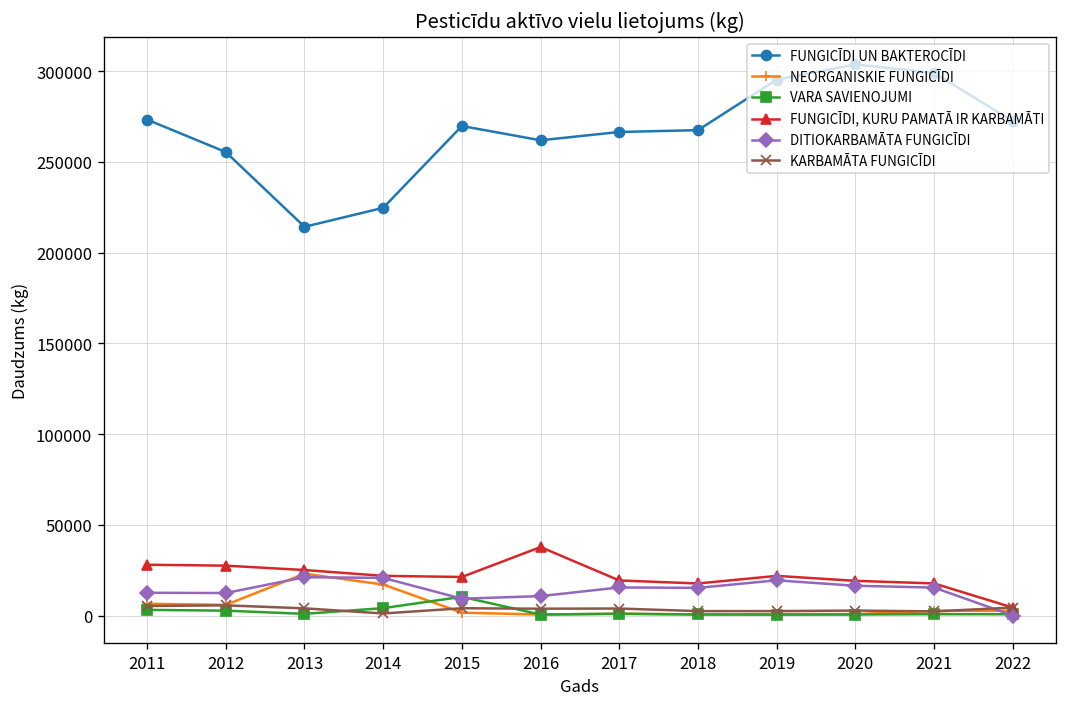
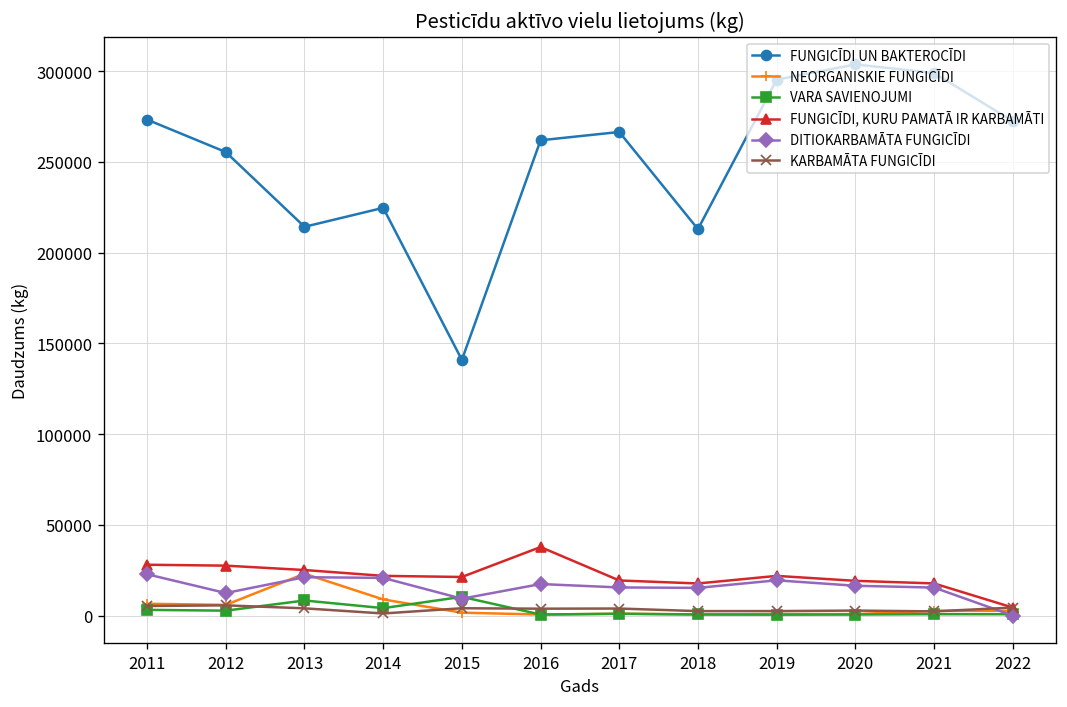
DITIOKARBAMĀTA FUNGICĪDI, 2011: 13000 -> 23000
VARA SAVIENOJUMI, 2013: 1000 -> 8000
NEORGANISKIE FUNGICĪDI, 2014: 17000 -> 9000
FUNGICĪDI UN BAKTEROCĪDI, 2015: 270000 -> 141000
DITIOKARBAMĀTA FUNGICĪDI, 2016: 11000 -> 17000
FUNGICĪDI UN BAKTEROCĪDI, 2018: 268000 -> 213000
